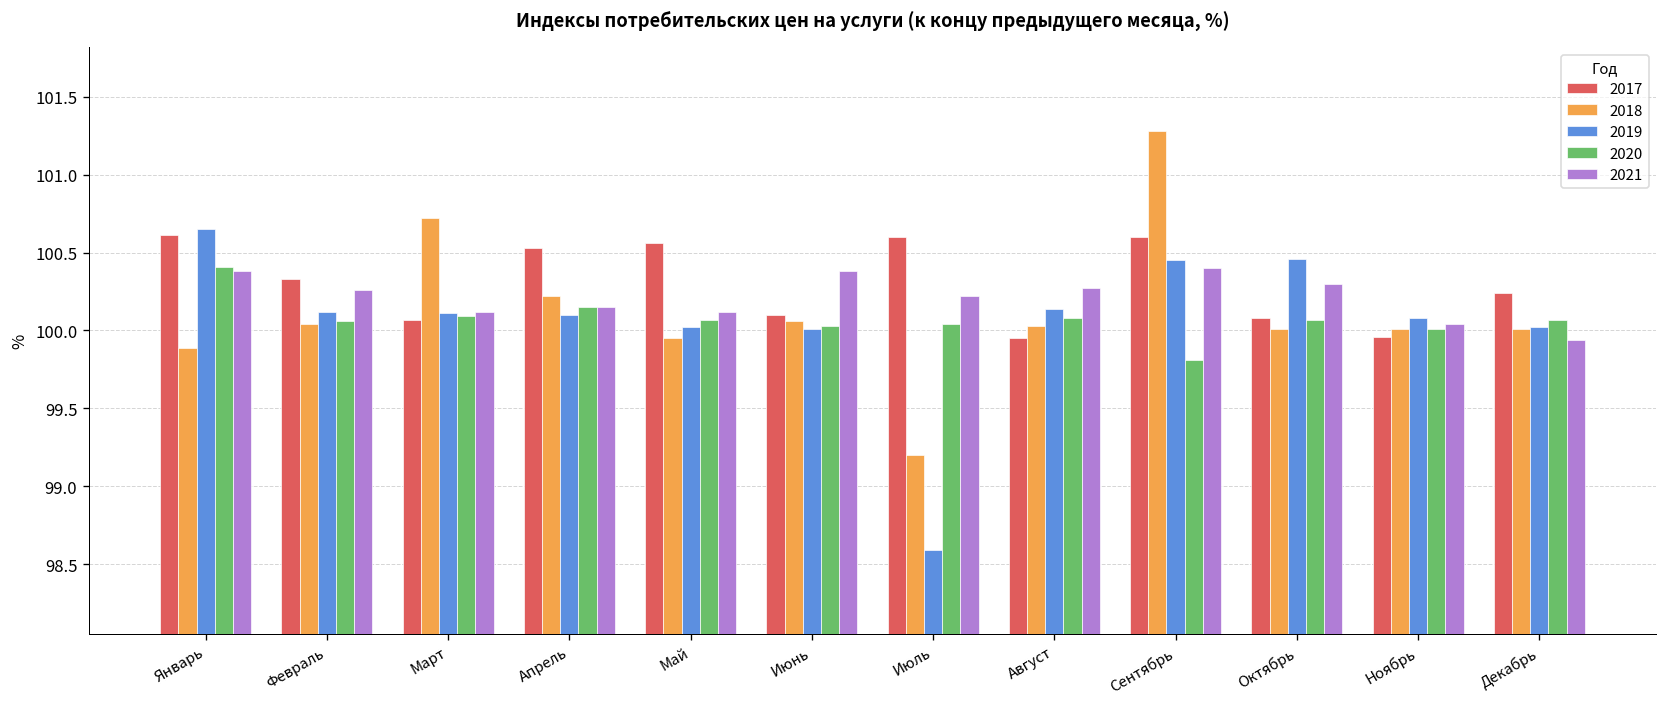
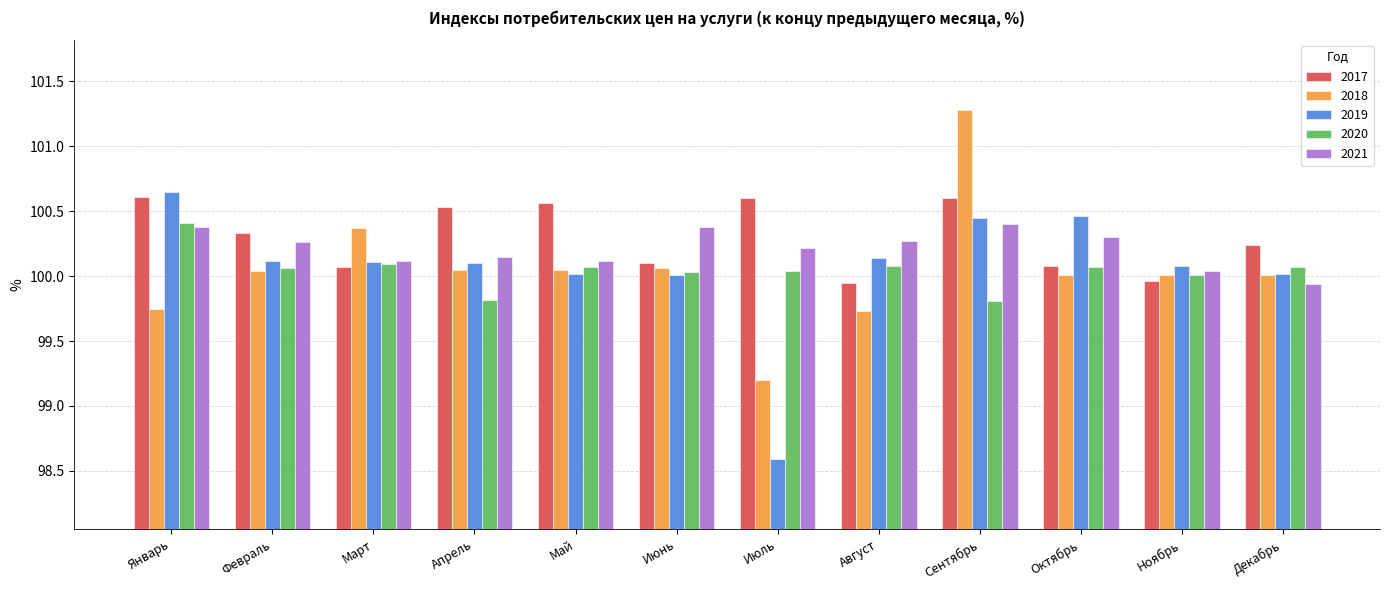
2018, Январь: 99.89 -> 99.75
2018, Март: 100.72 -> 100.37
2018, Апрель: 100.22 -> 100.05
2020, Апрель: 100.15 -> 99.82
2018, Май: 99.95 -> 100.05
2018, Август: 100.03 -> 99.73
